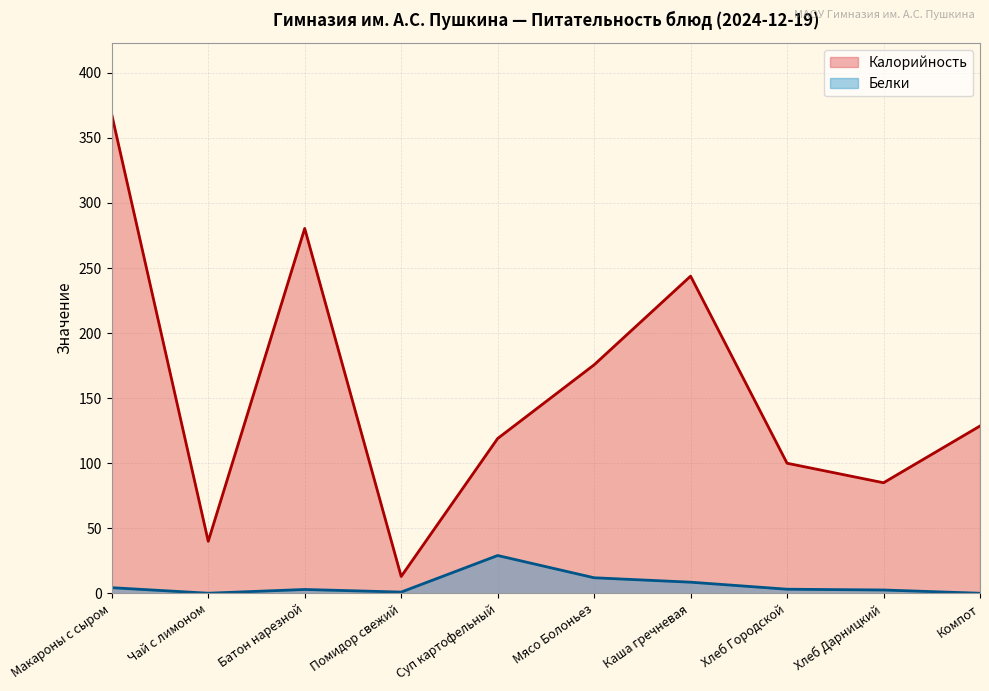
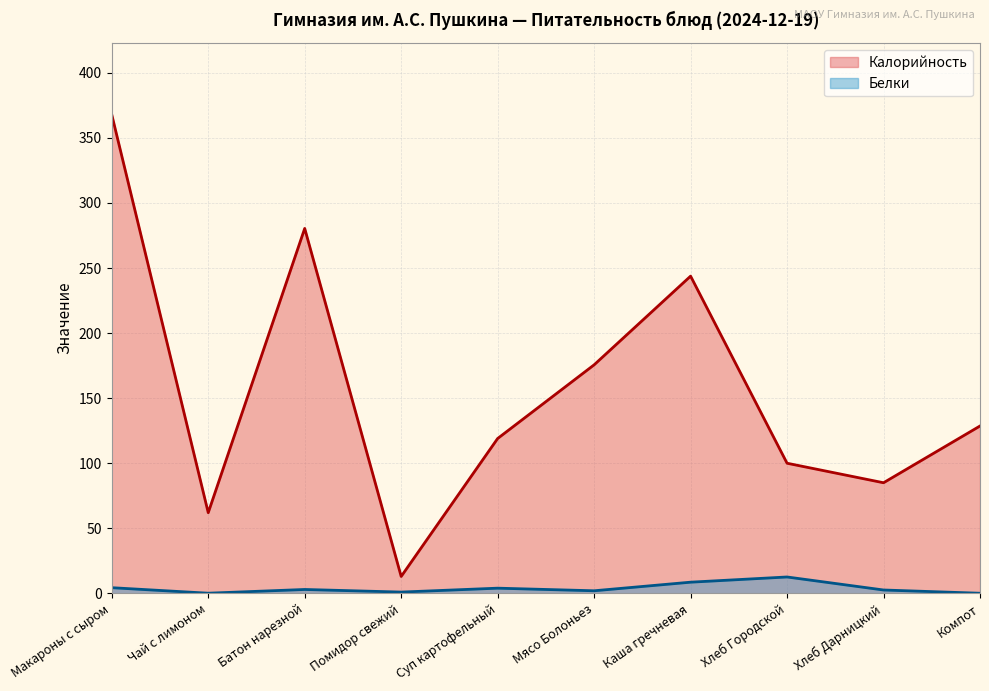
Калорийность, Чай с лимоном: 40 -> 62
Белки, Суп картофельный: 29 -> 4
Белки, Мясо Болоньез: 12 -> 2
Белки, Хлеб Городской: 3 -> 13
